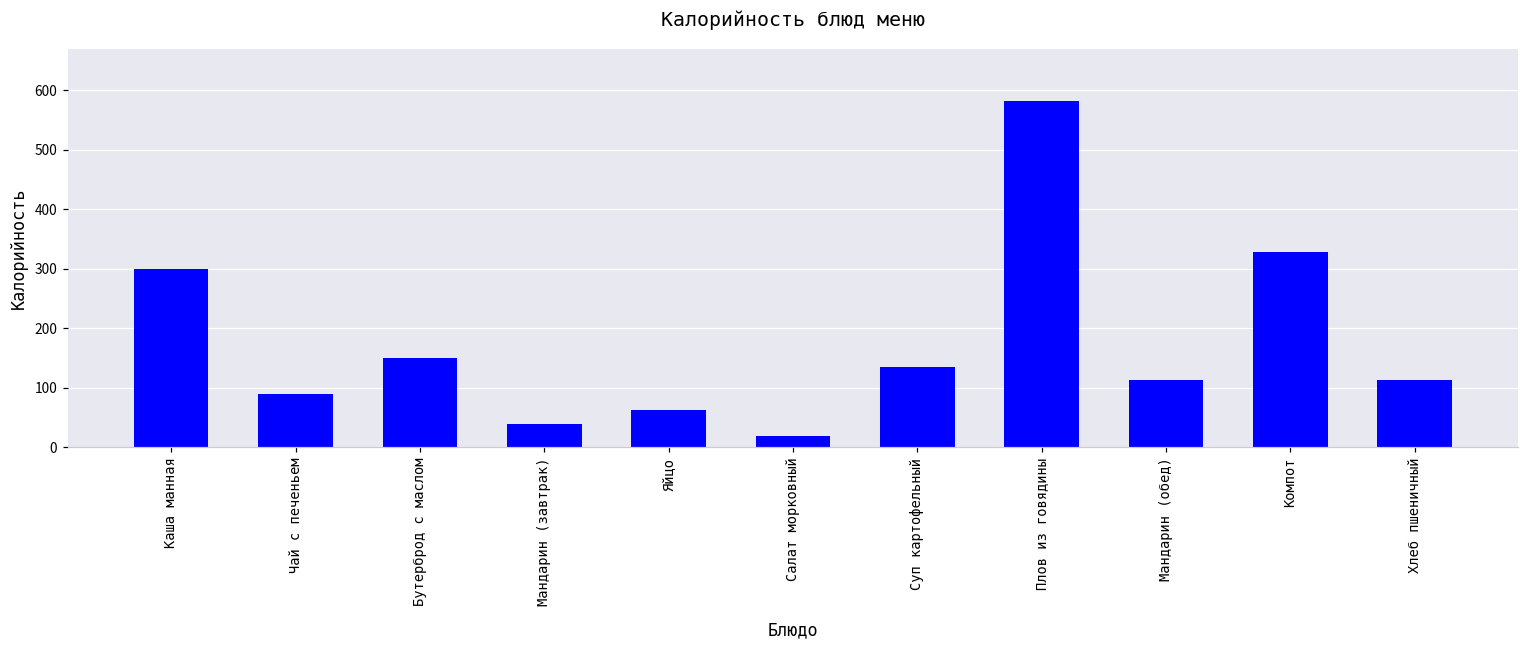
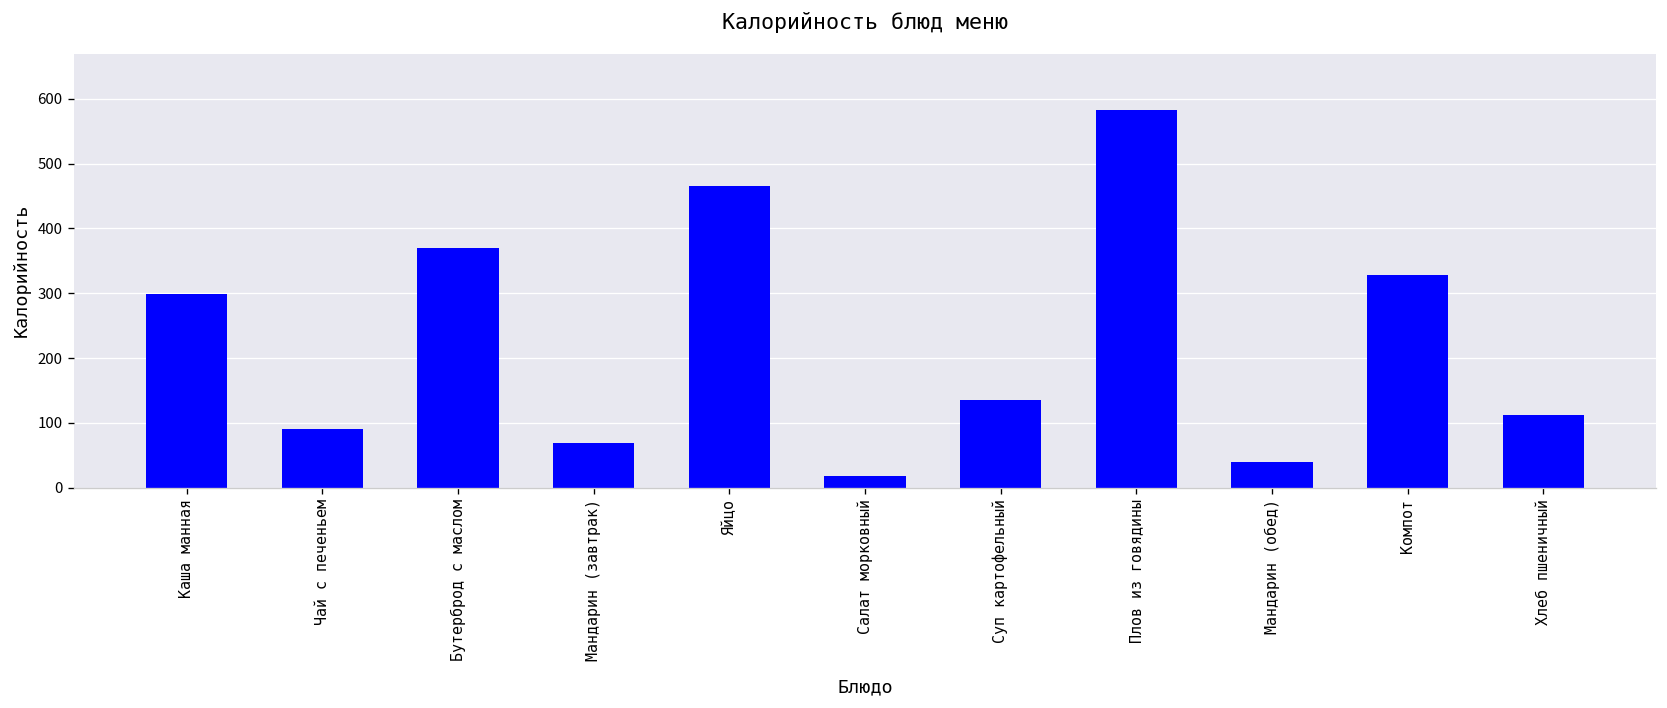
Бутерброд с маслом: 150 -> 370
Мандарин (завтрак): 40 -> 70
Яйцо: 60 -> 470
Мандарин (обед): 110 -> 40
